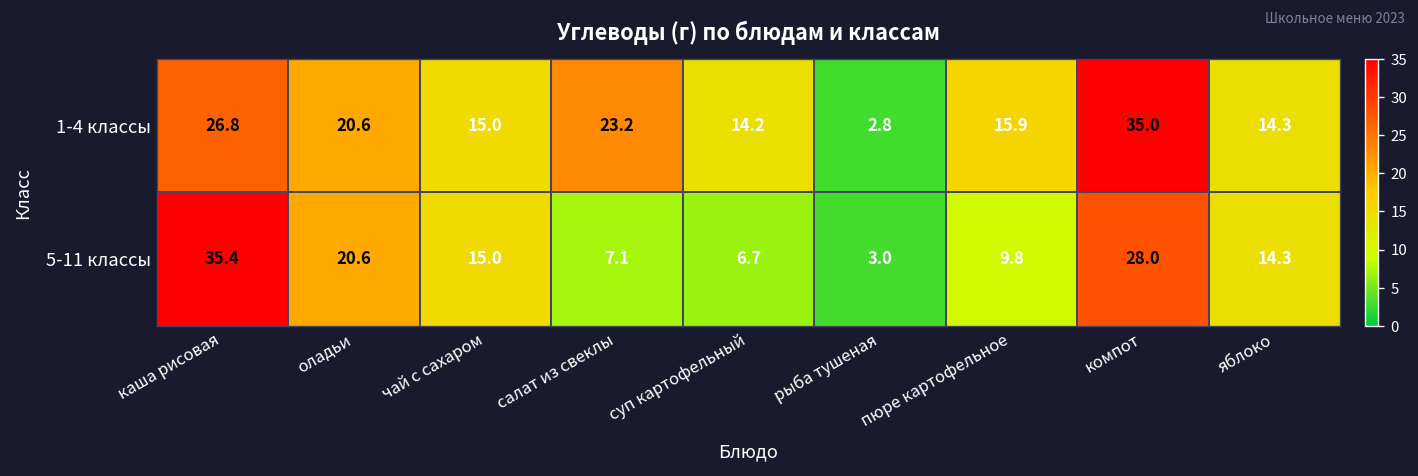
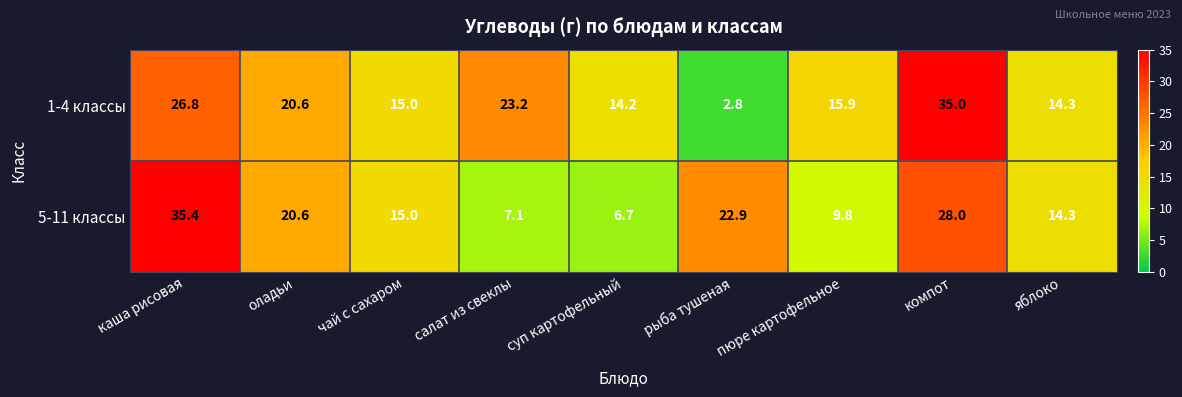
5-11 классы, рыба тушеная: 3.0 -> 22.9
